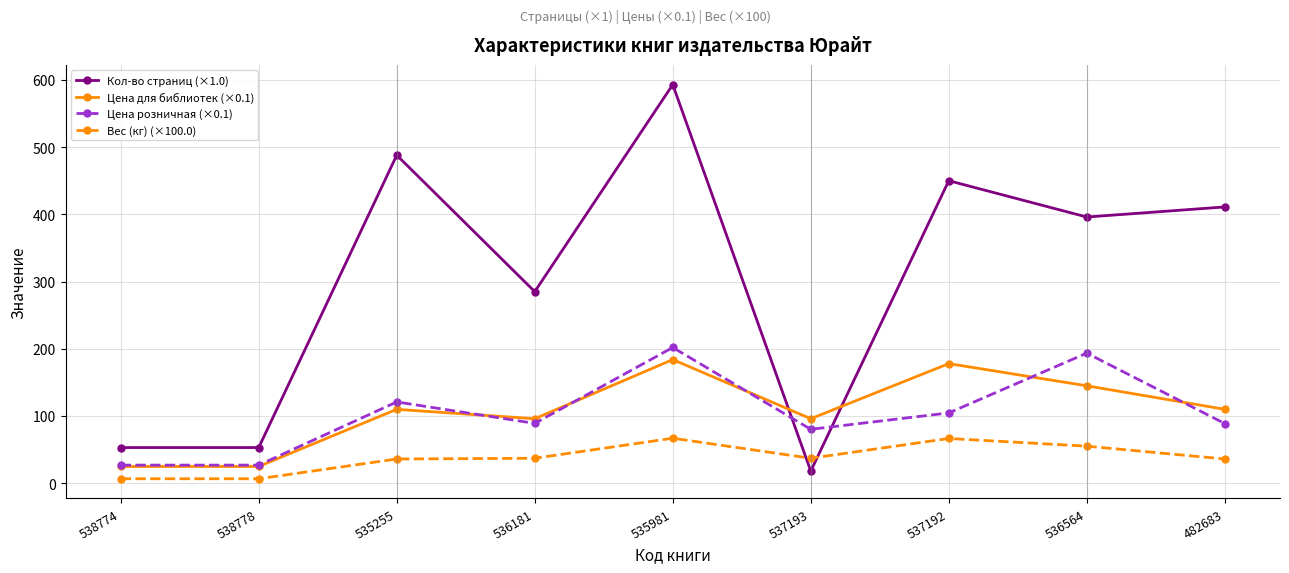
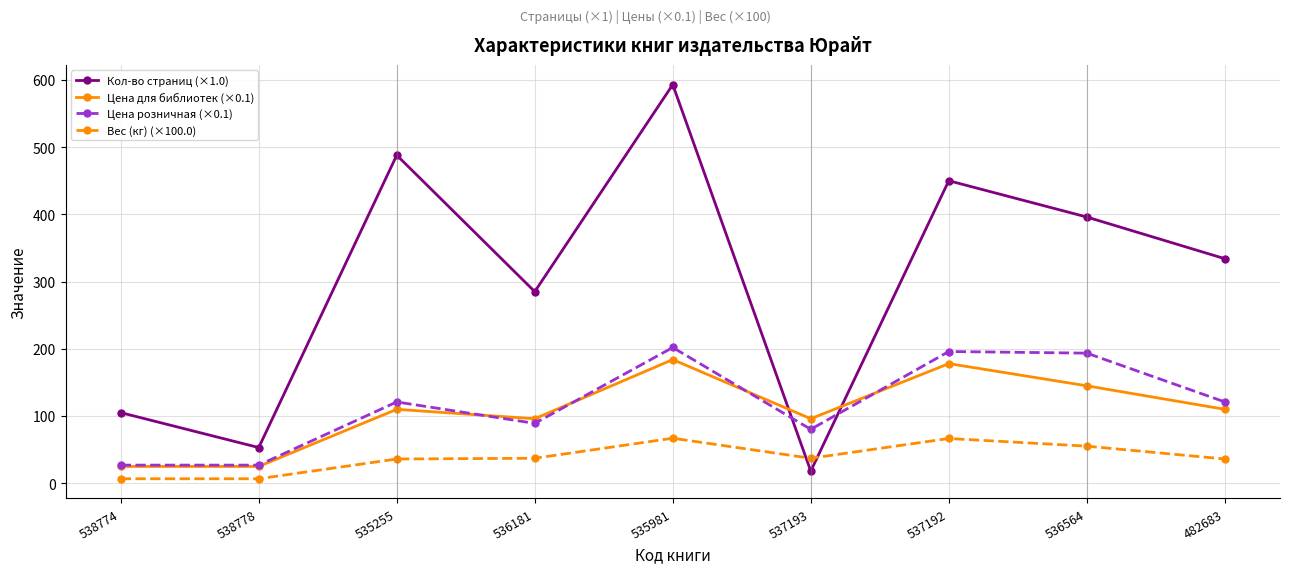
Кол-во страниц (×1.0), 538774: 50 -> 110
Цена розничная (×0.1), 537192: 100 -> 200
Кол-во страниц (×1.0), 482683: 410 -> 330
Цена розничная (×0.1), 482683: 90 -> 120
